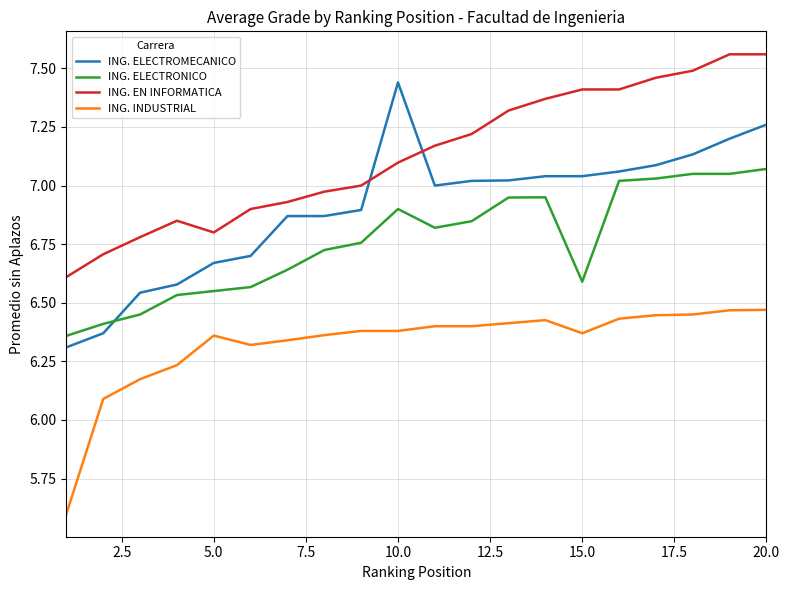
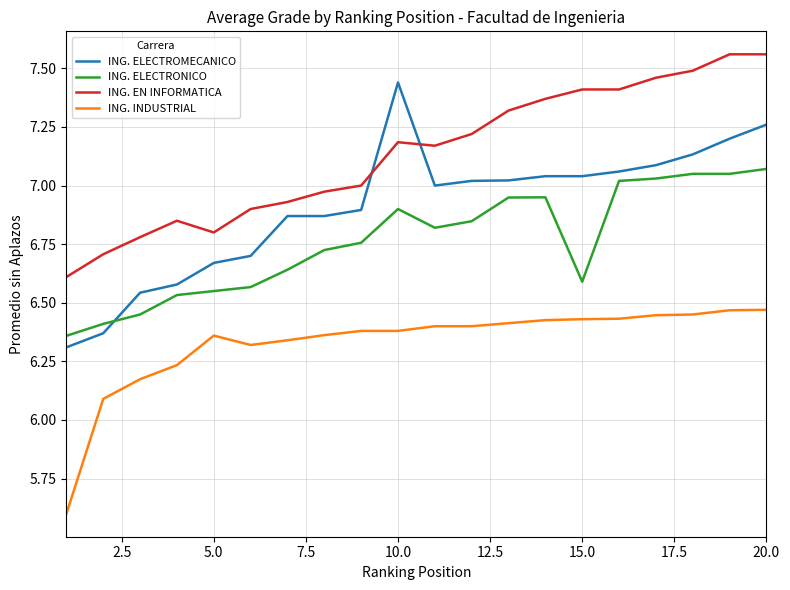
ING. EN INFORMATICA, 10.0: 7.10 -> 7.19
ING. INDUSTRIAL, 15.0: 6.37 -> 6.43
